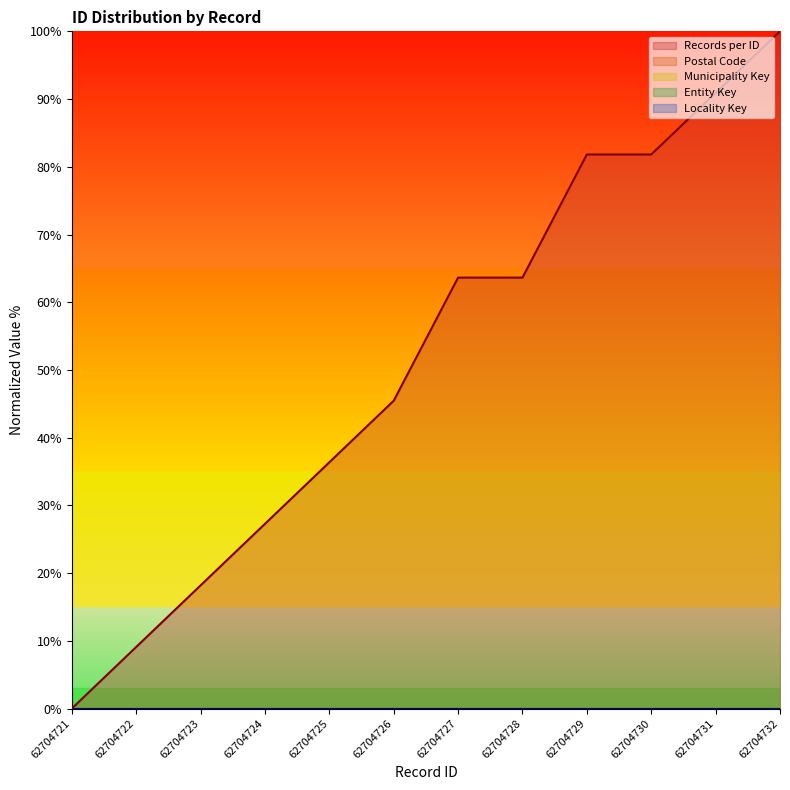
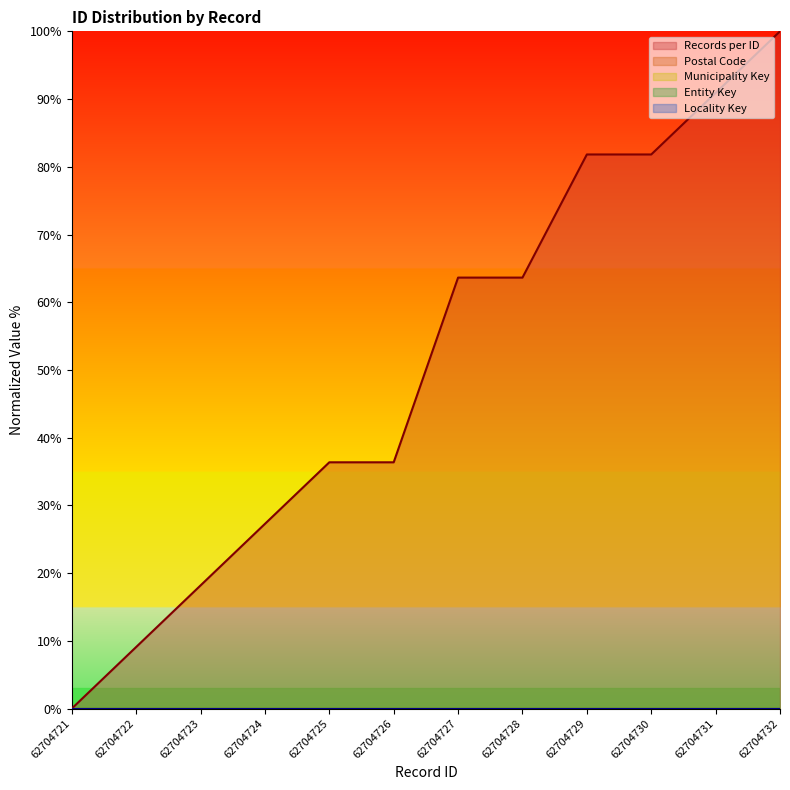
Records per ID, 62704726: 45% -> 36%
